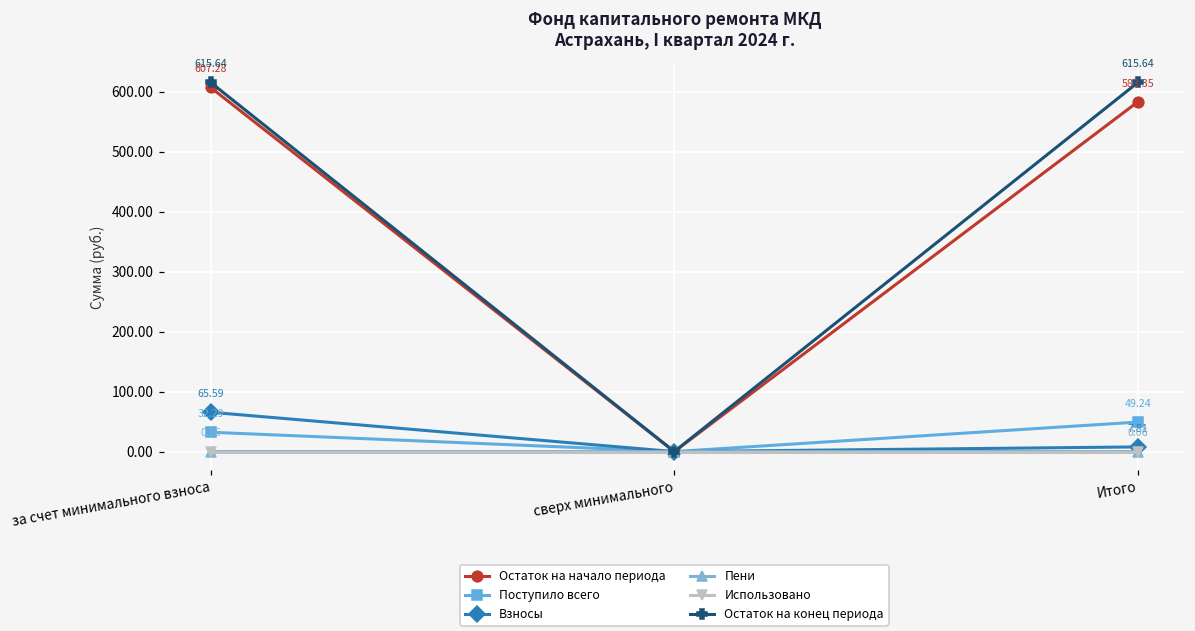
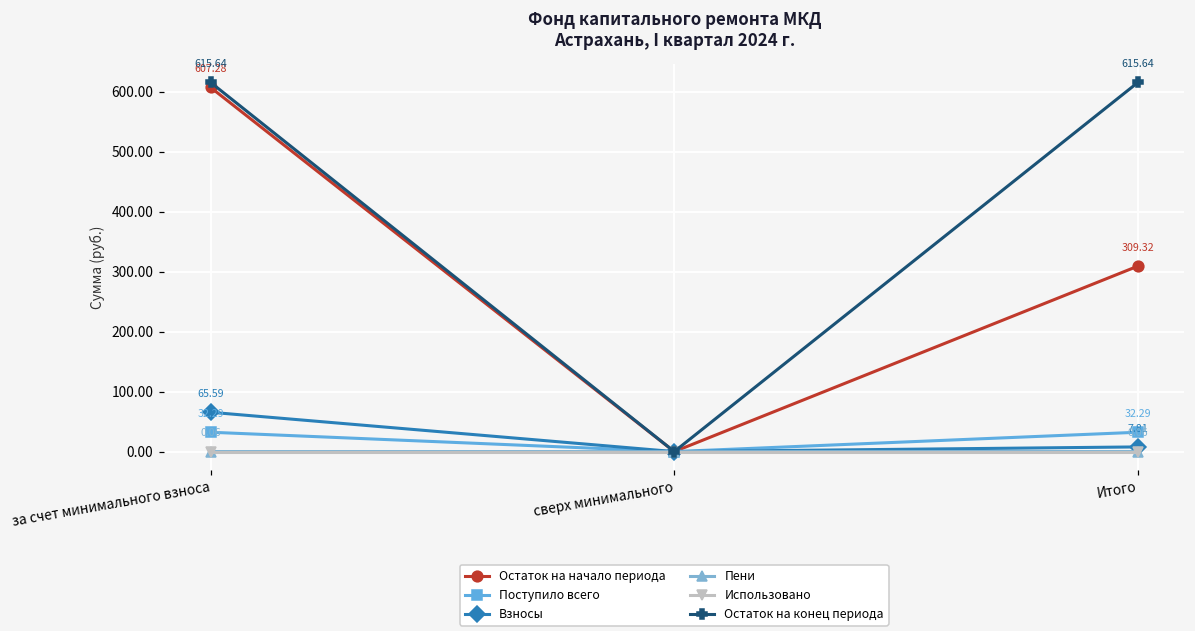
Остаток на начало периода, Итого: 583.35 -> 309.32
Поступило всего, Итого: 49.24 -> 32.29
